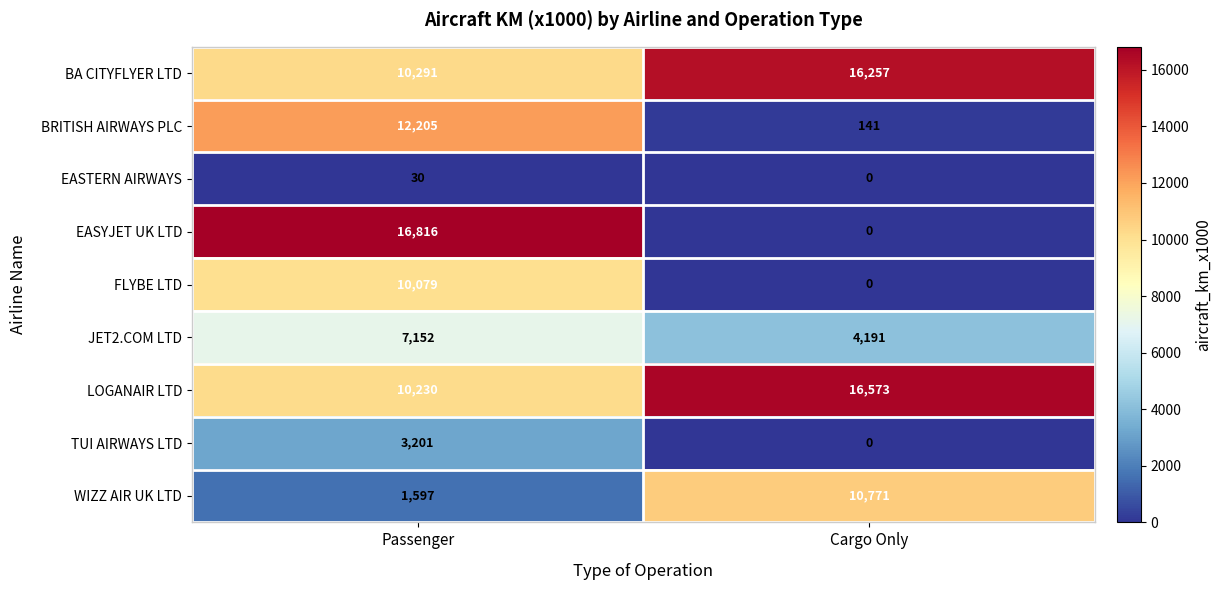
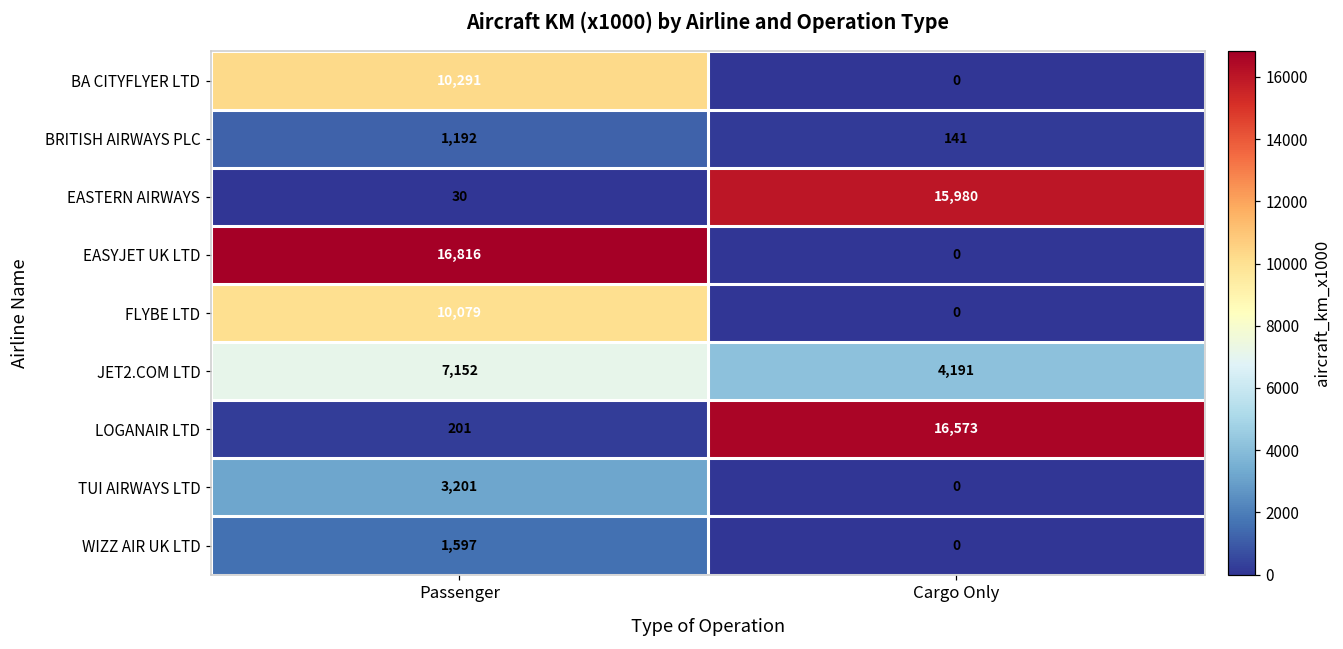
BA CITYFLYER LTD, Cargo Only: 16,257 -> 0
BRITISH AIRWAYS PLC, Passenger: 12,205 -> 1,192
EASTERN AIRWAYS, Cargo Only: 0 -> 15,980
LOGANAIR LTD, Passenger: 10,230 -> 201
WIZZ AIR UK LTD, Cargo Only: 10,771 -> 0
